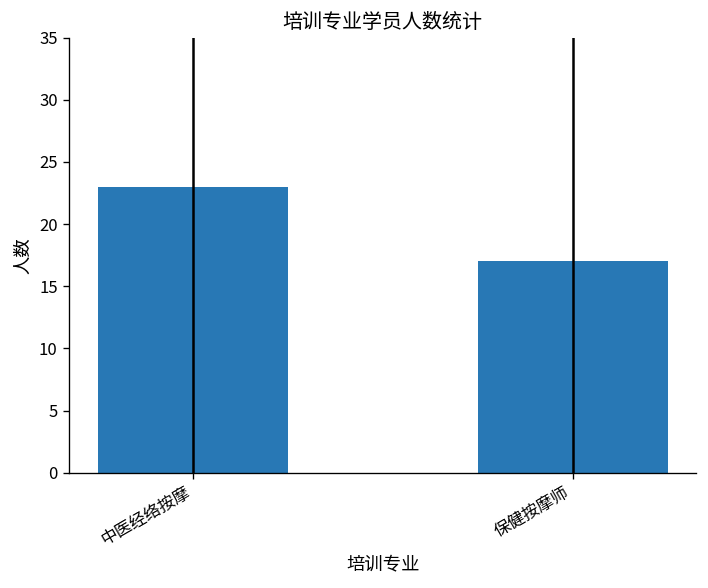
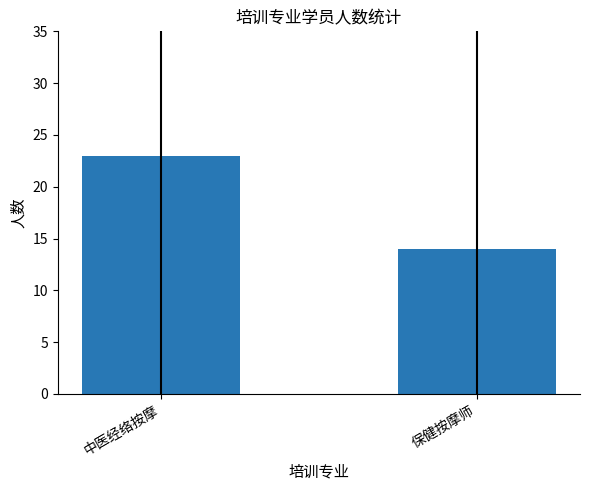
保健按摩师: 17 -> 14
